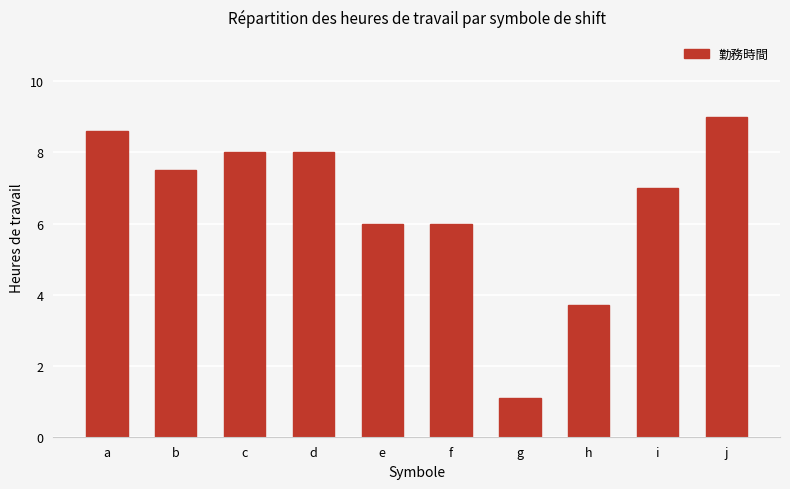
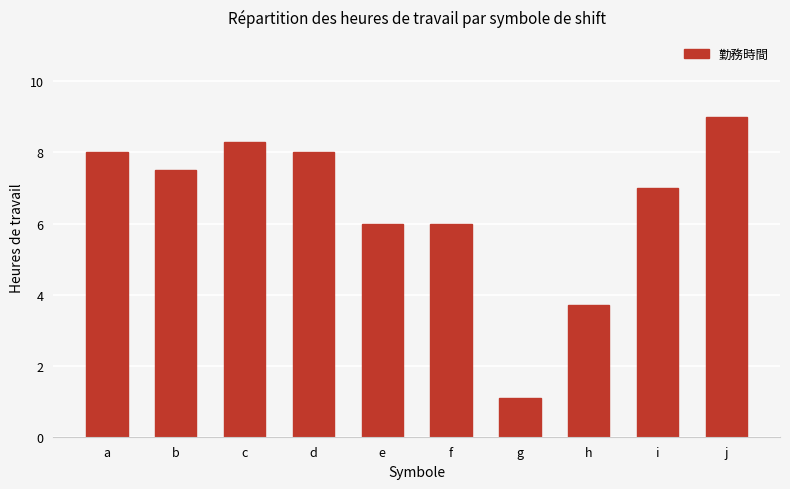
a: 8.6 -> 8.0
c: 8.0 -> 8.3
